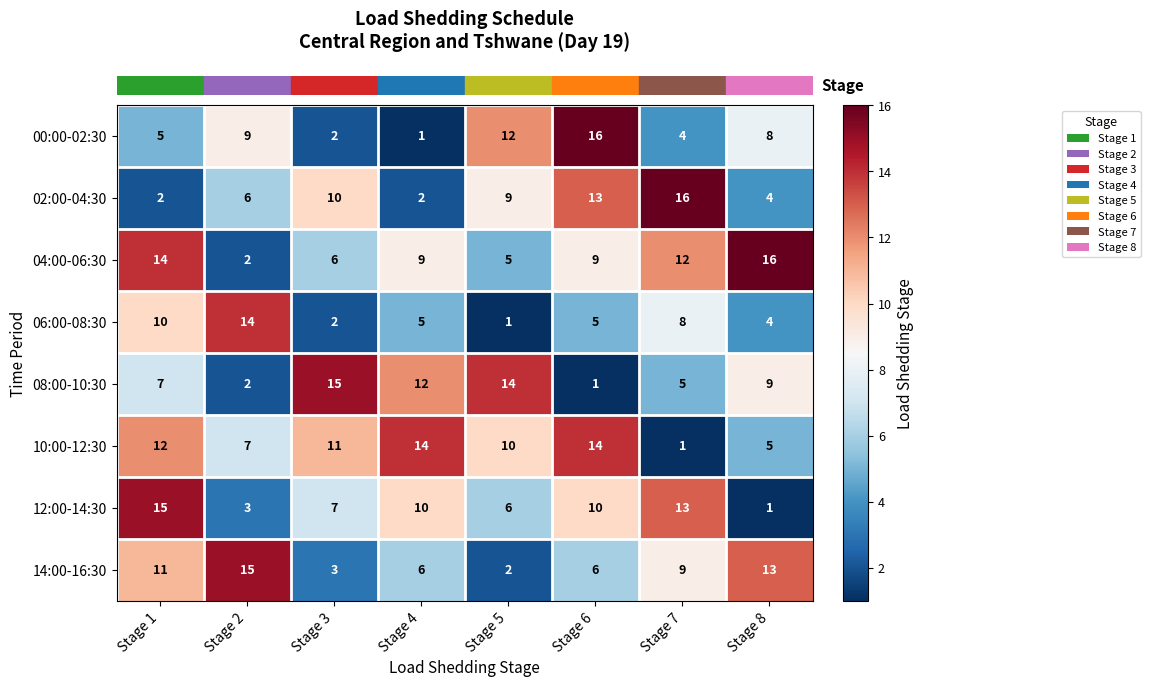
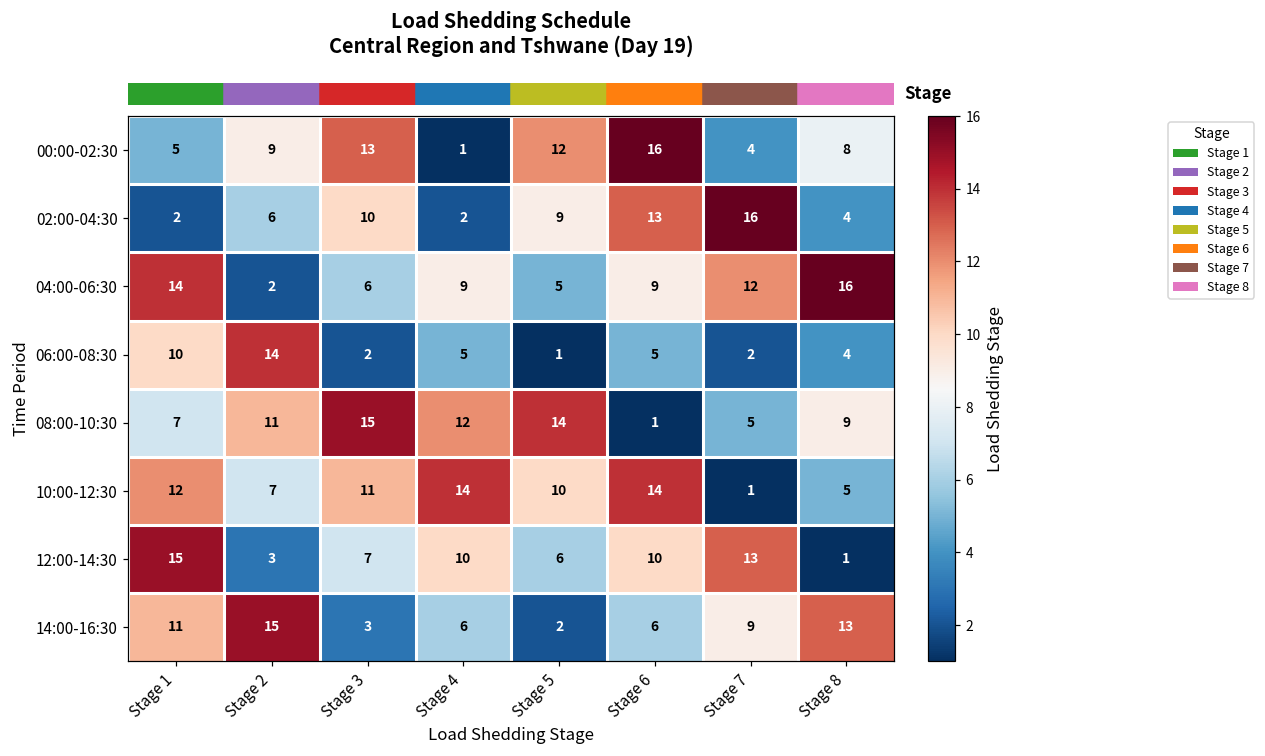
00:00-02:30, Stage 3: 2 -> 13
06:00-08:30, Stage 7: 8 -> 2
08:00-10:30, Stage 2: 2 -> 11
